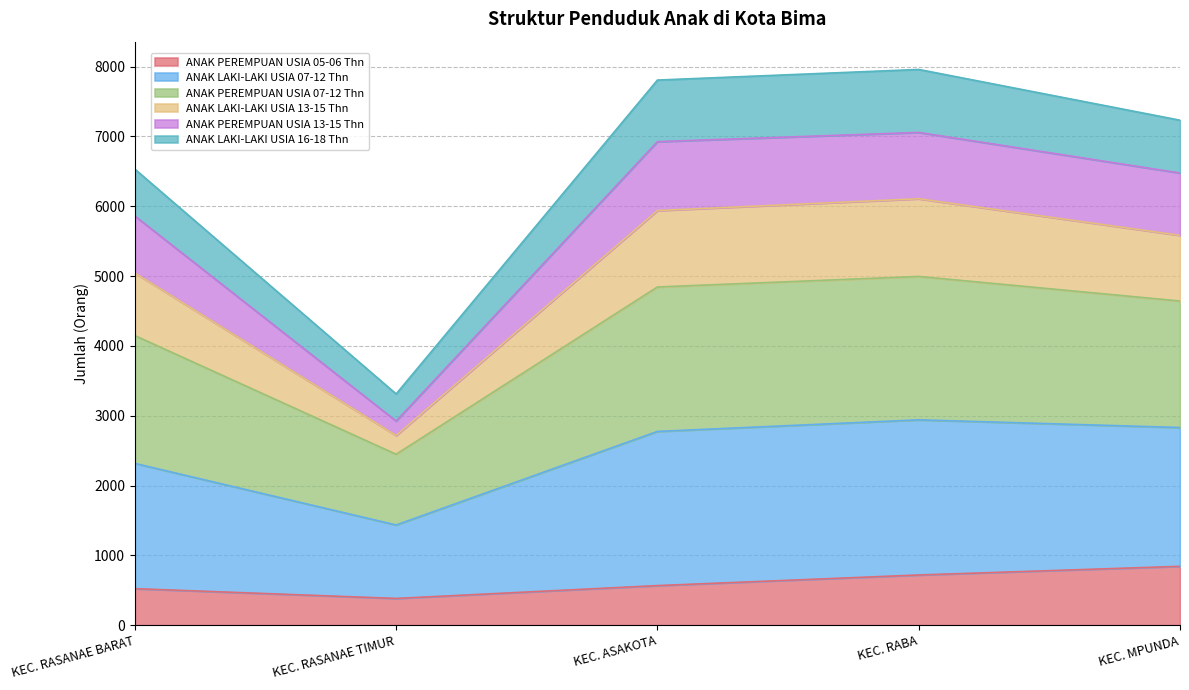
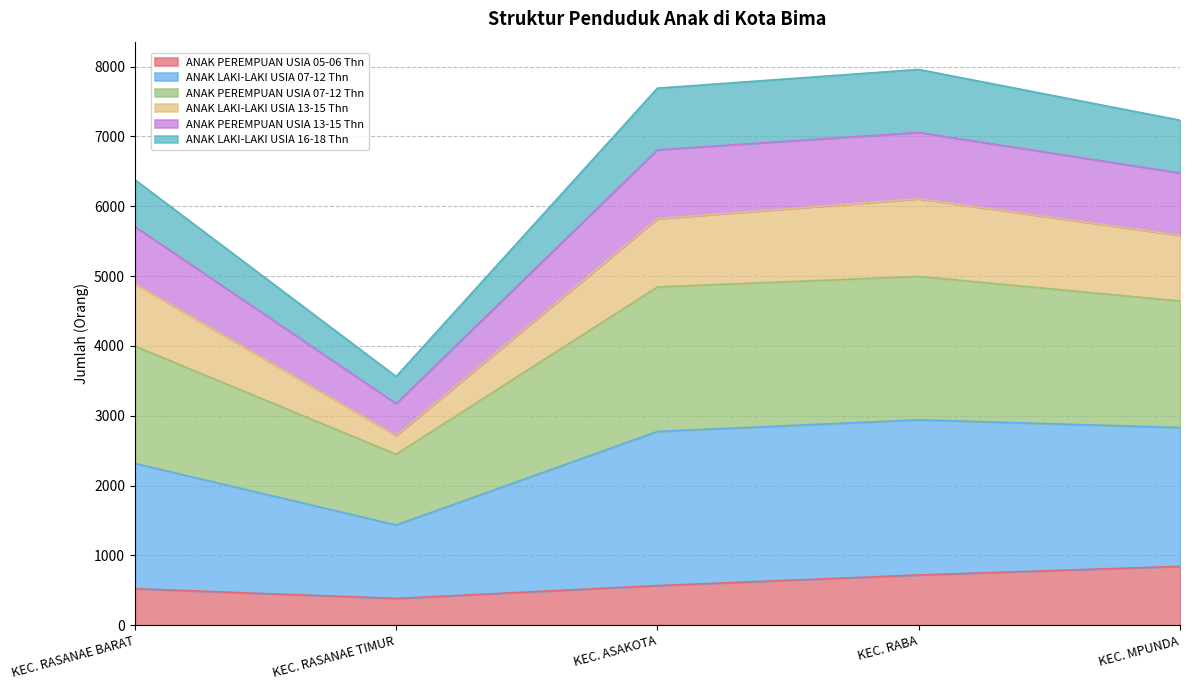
ANAK PEREMPUAN USIA 07-12 Thn, KEC. RASANAE BARAT: 1800 -> 1700
ANAK PEREMPUAN USIA 13-15 Thn, KEC. RASANAE TIMUR: 200 -> 500
ANAK LAKI-LAKI USIA 13-15 Thn, KEC. ASAKOTA: 1100 -> 1000
